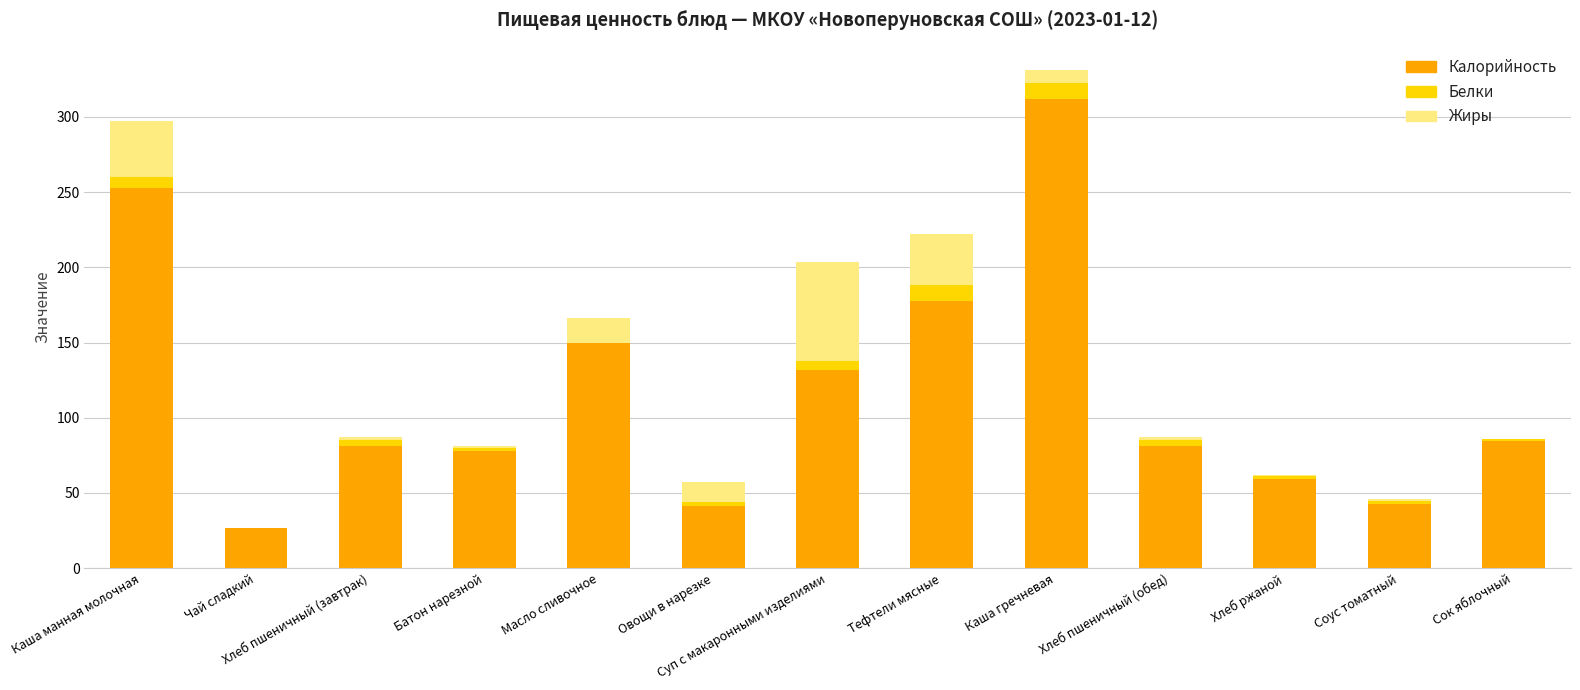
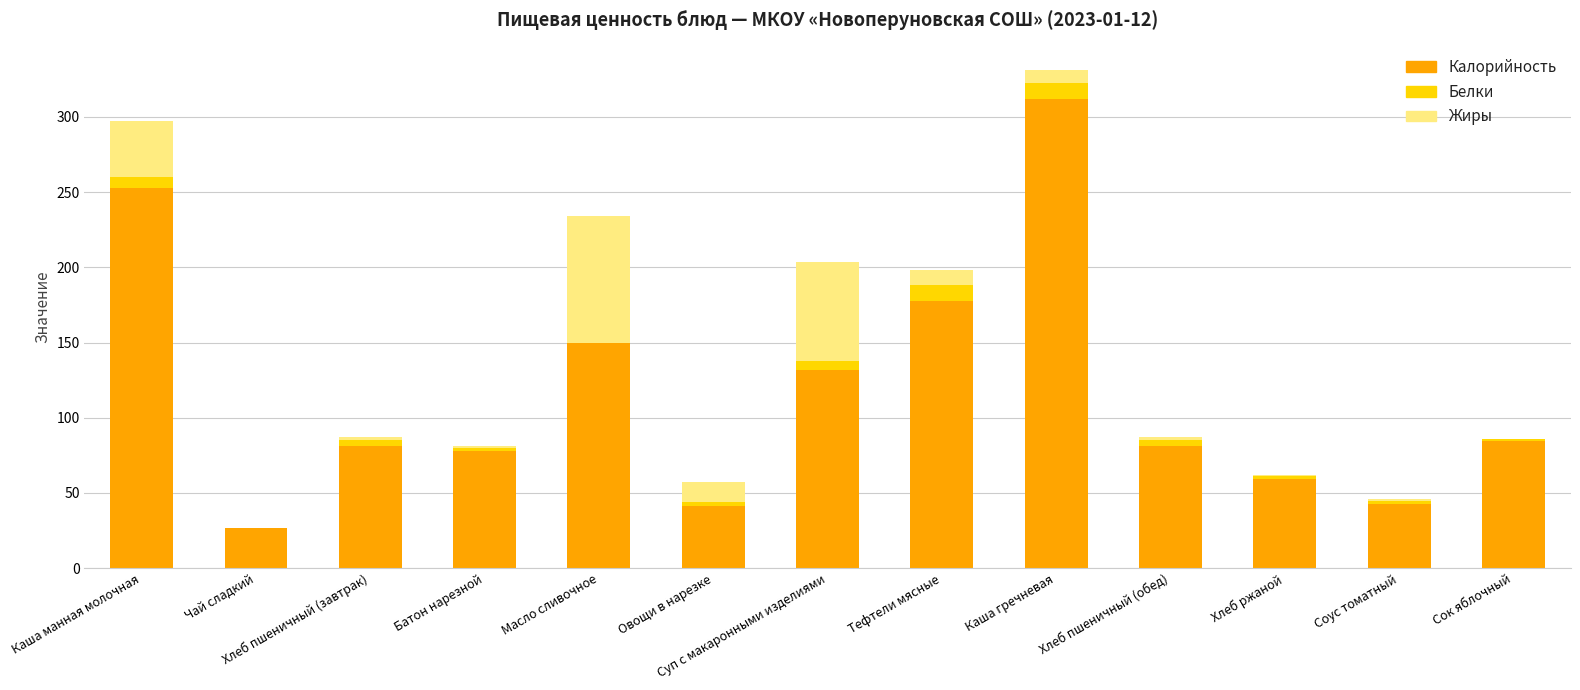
Жиры, Масло сливочное: 16 -> 84
Жиры, Тефтели мясные: 35 -> 11
